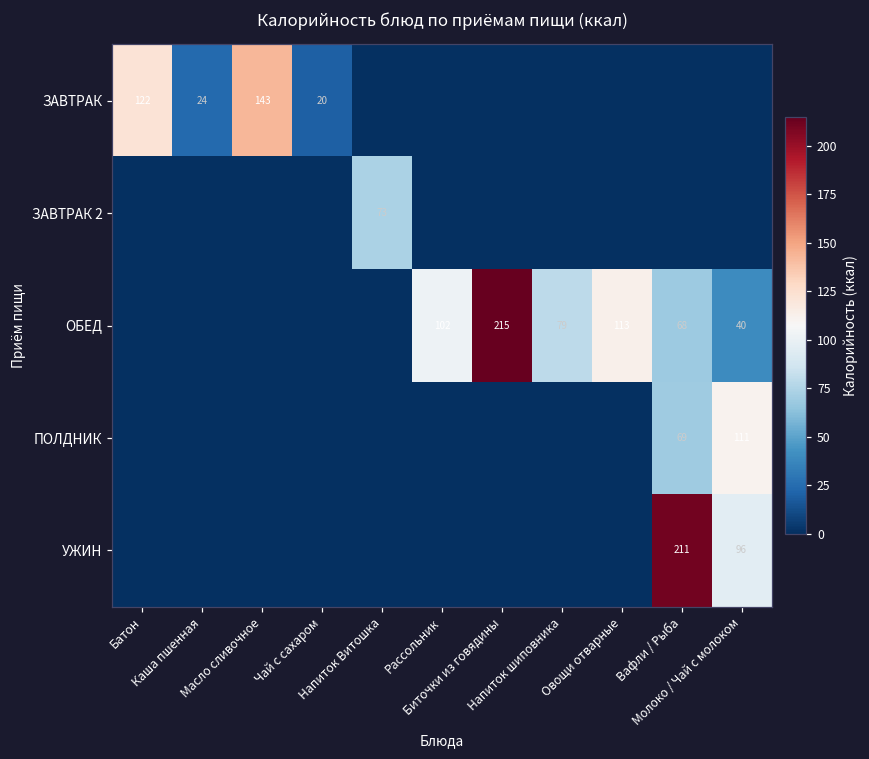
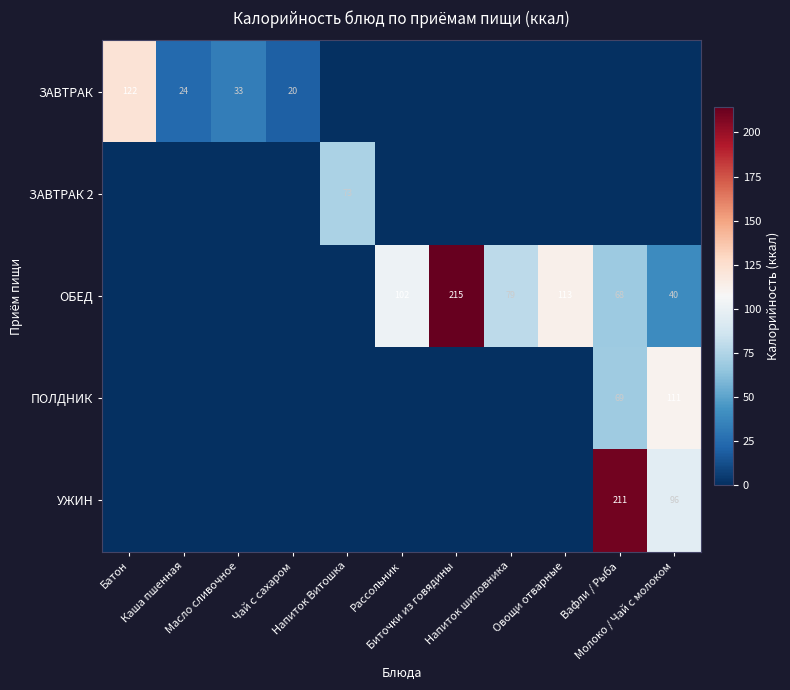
ЗАВТРАК, Масло сливочное: 143 -> 33
